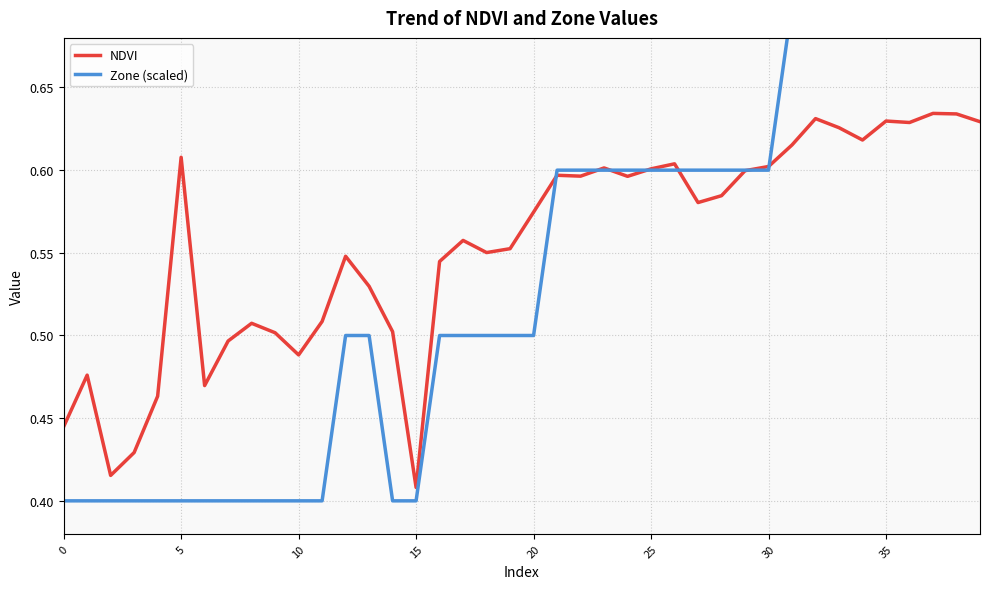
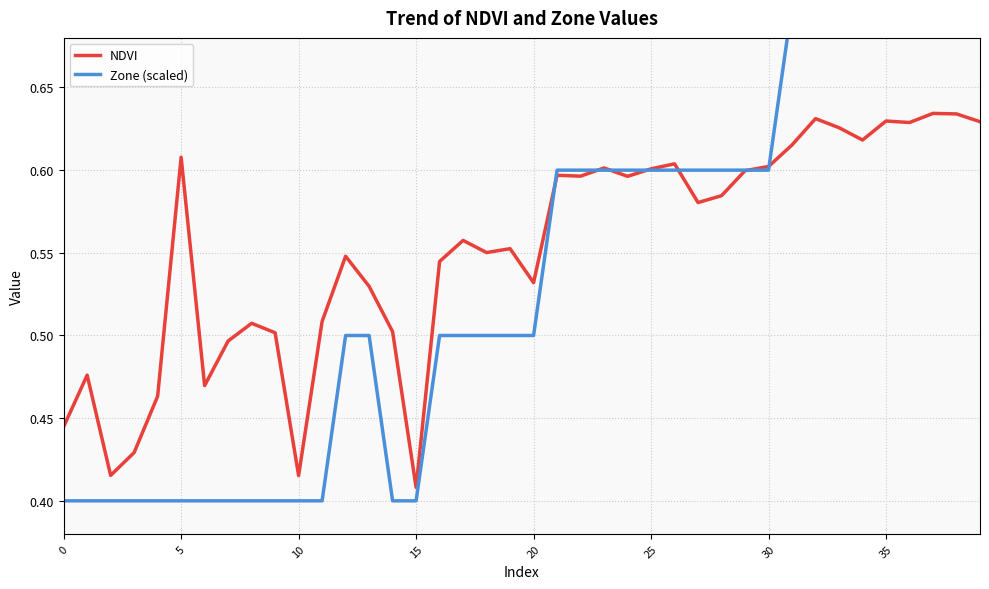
NDVI, 10: 0.488 -> 0.415
NDVI, 20: 0.575 -> 0.532
